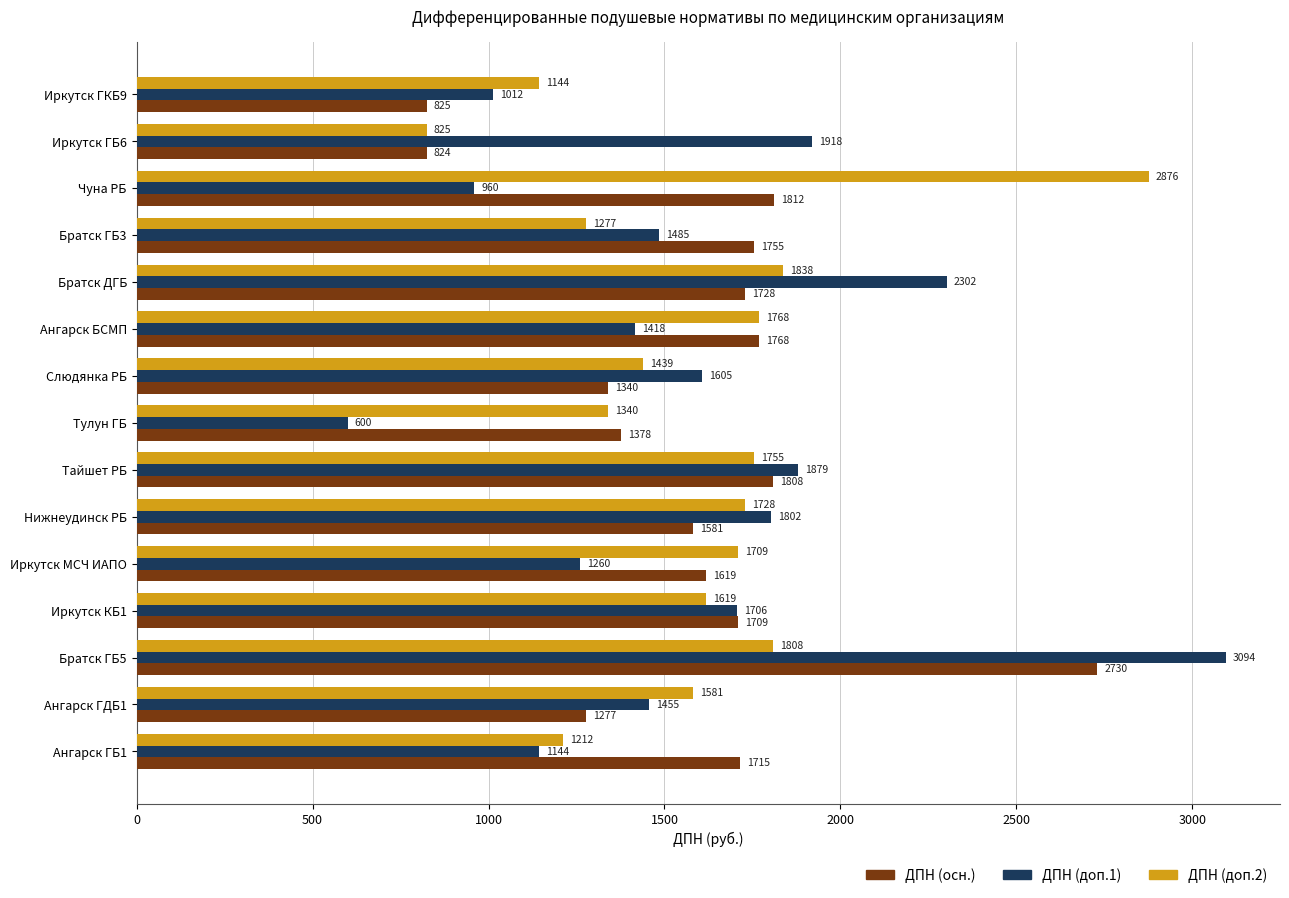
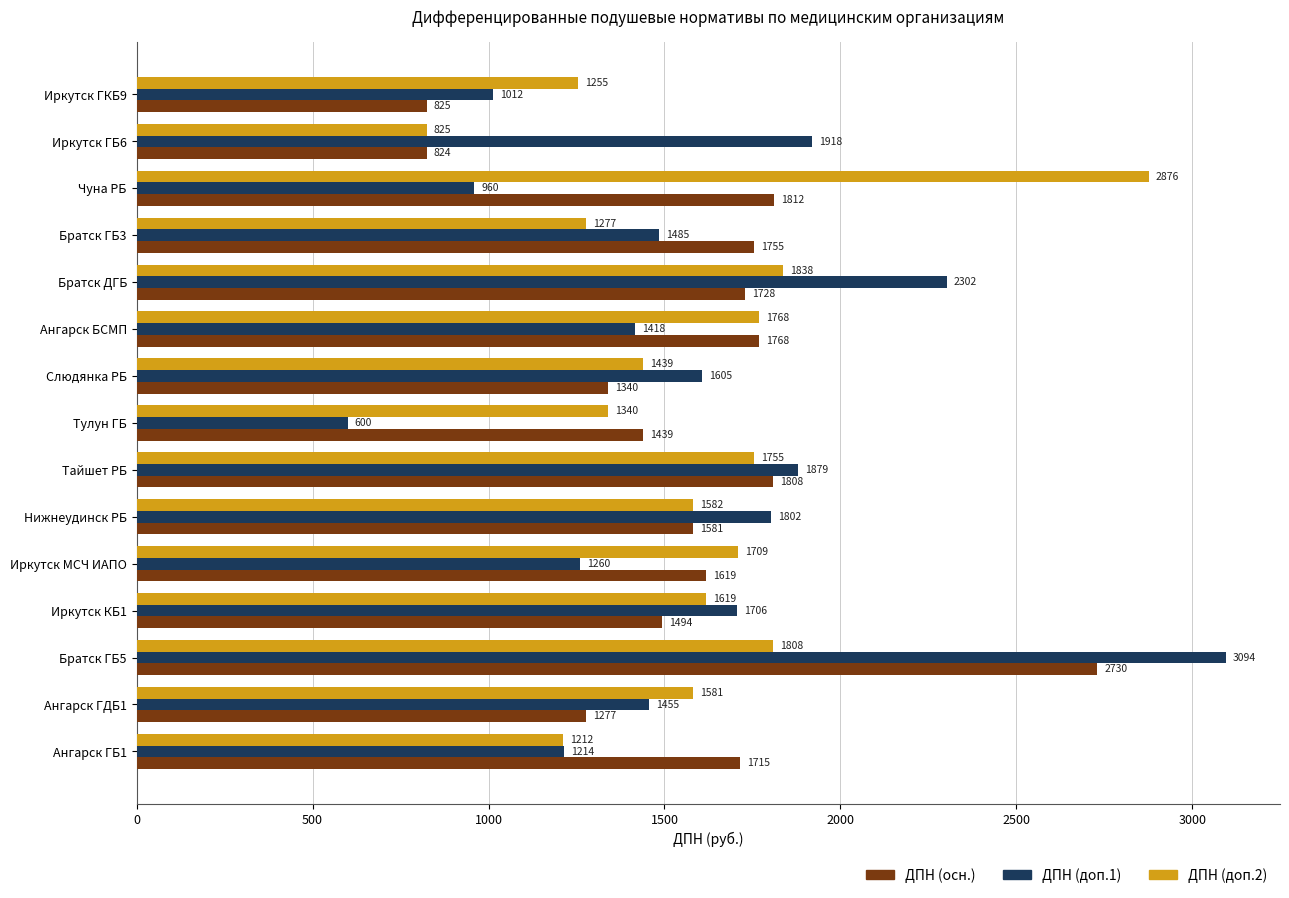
ДПН (доп.2), Иркутск ГКБ9: 1144 -> 1255
ДПН (осн.), Тулун ГБ: 1378 -> 1439
ДПН (доп.2), Нижнеудинск РБ: 1728 -> 1582
ДПН (осн.), Иркутск КБ1: 1709 -> 1494
ДПН (доп.1), Ангарск ГБ1: 1144 -> 1214
